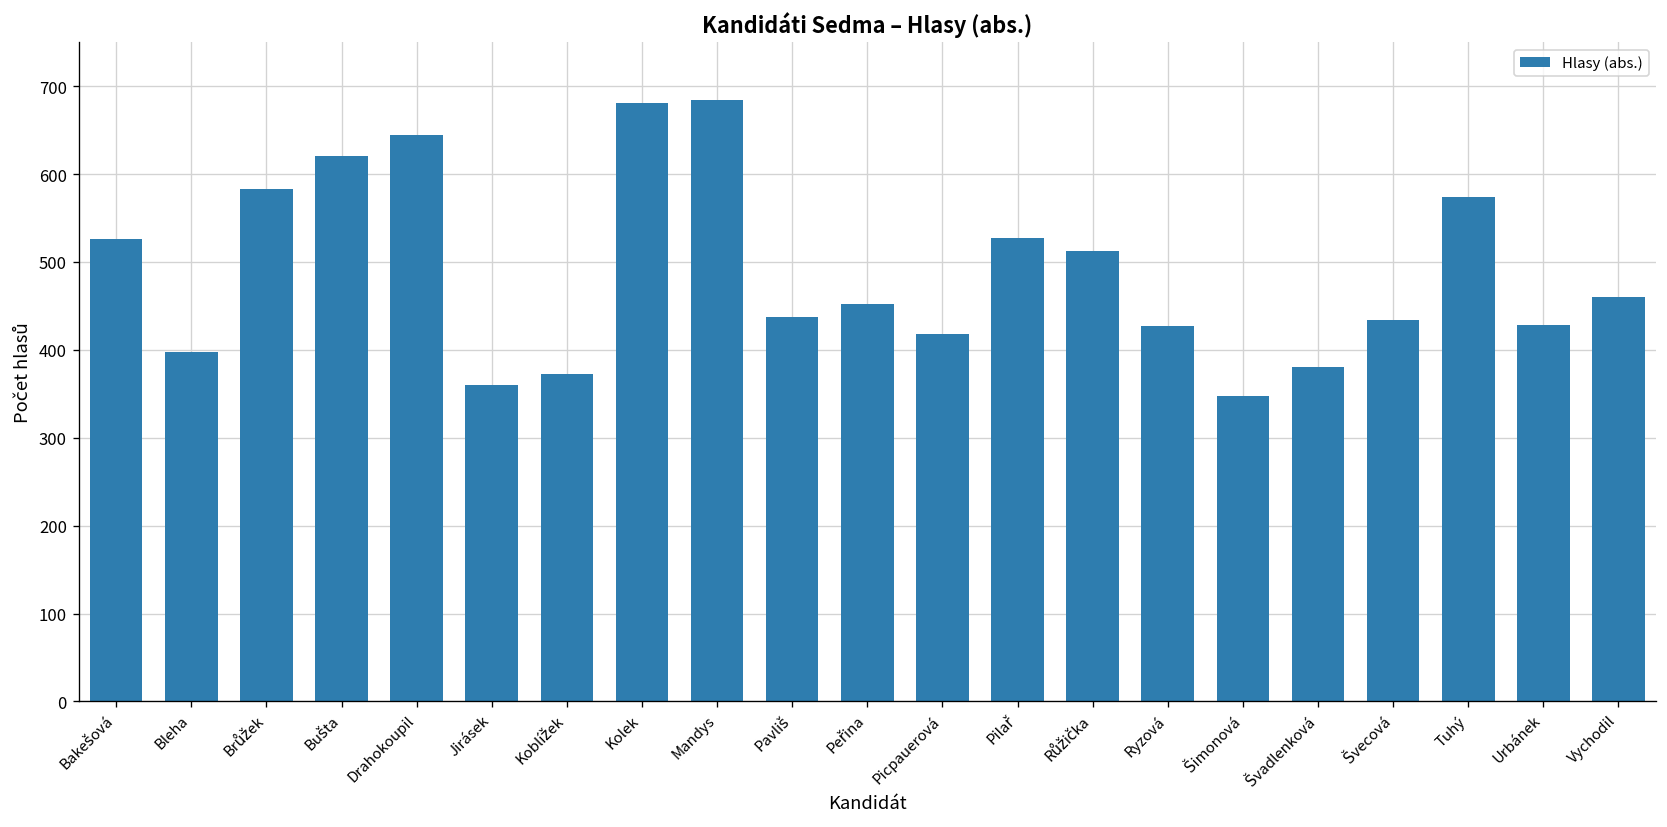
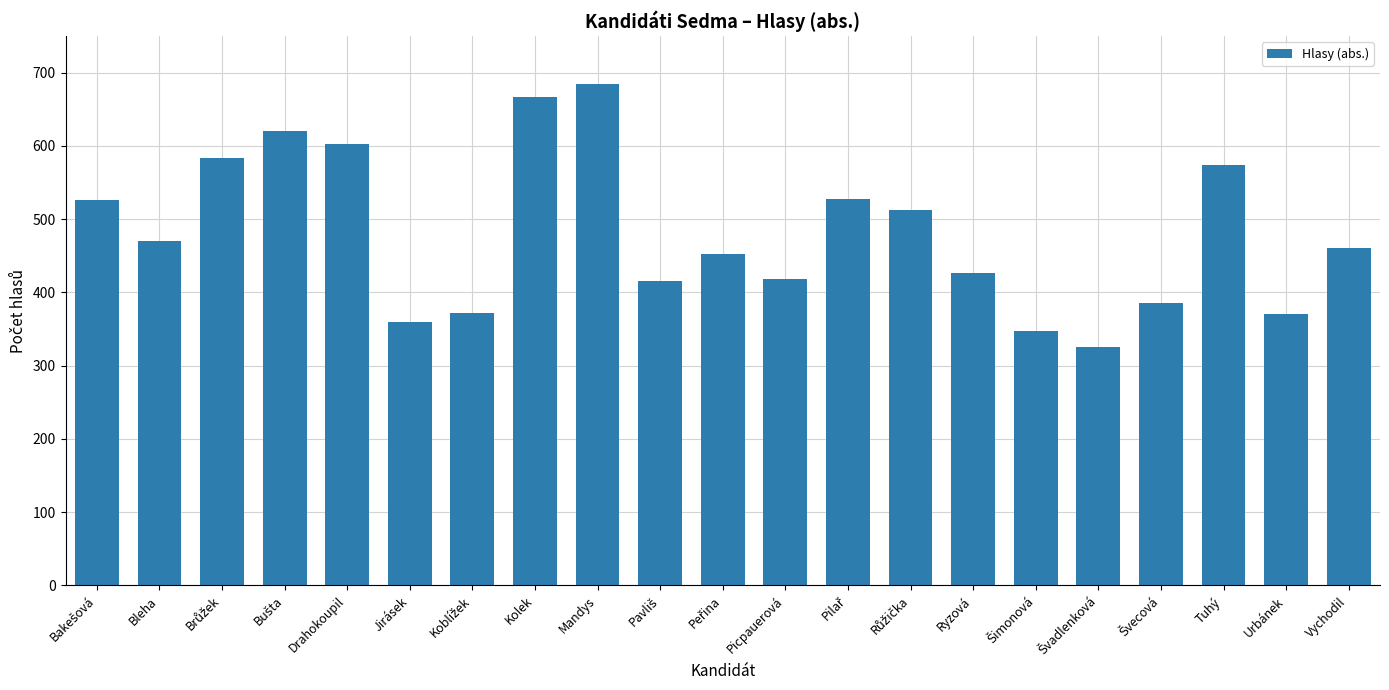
Bleha: 400 -> 470
Drahokoupil: 640 -> 600
Kolek: 680 -> 670
Pavliš: 440 -> 420
Švadlenková: 380 -> 330
Švecová: 430 -> 390
Urbánek: 430 -> 370
